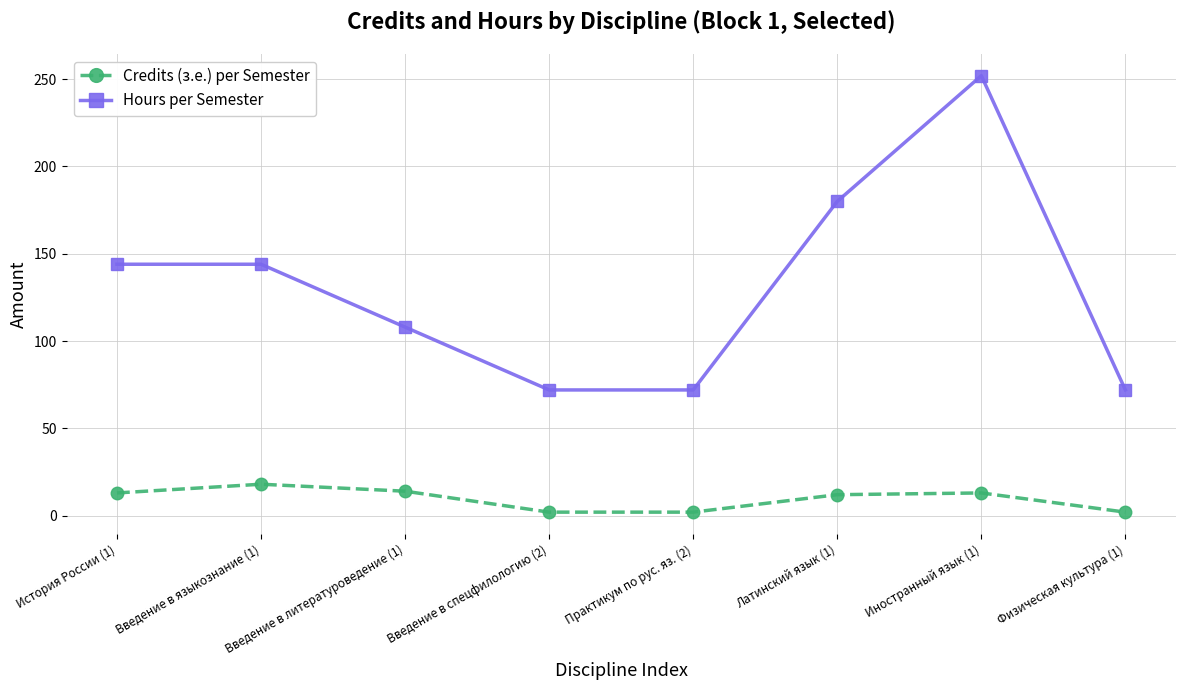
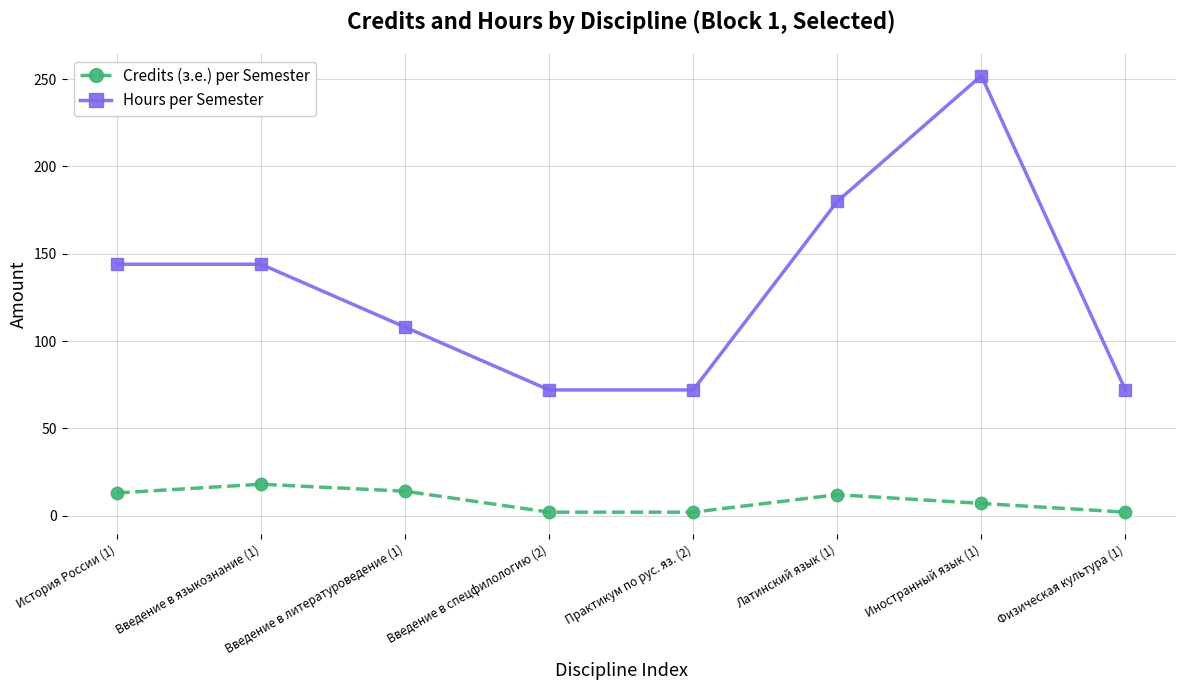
Credits (з.е.) per Semester, Иностранный язык (1): 13 -> 7
